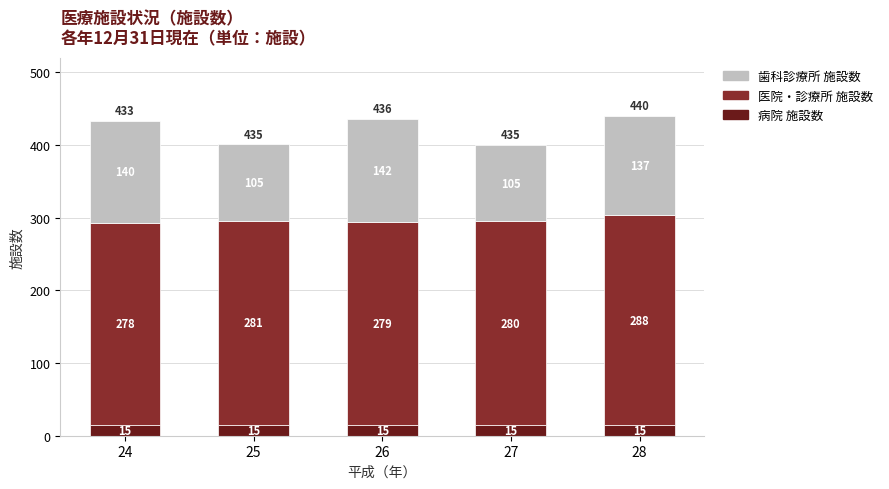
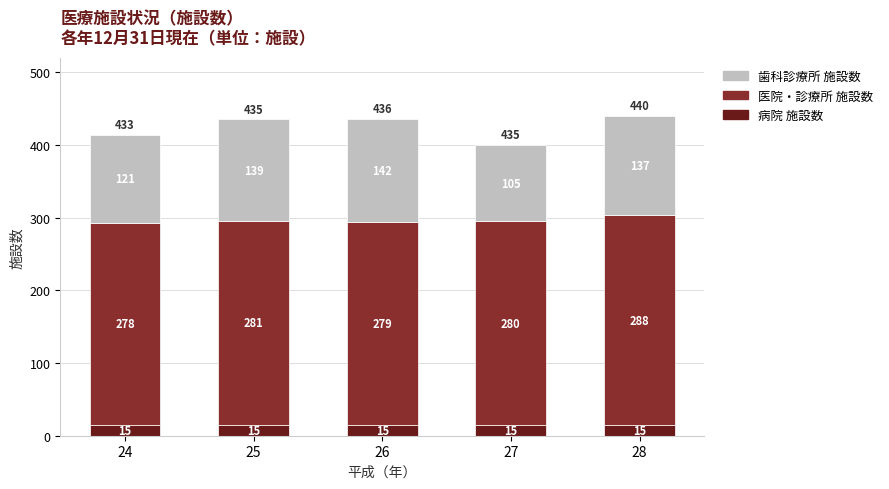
歯科診療所 施設数, 24: 140 -> 121
歯科診療所 施設数, 25: 105 -> 139
